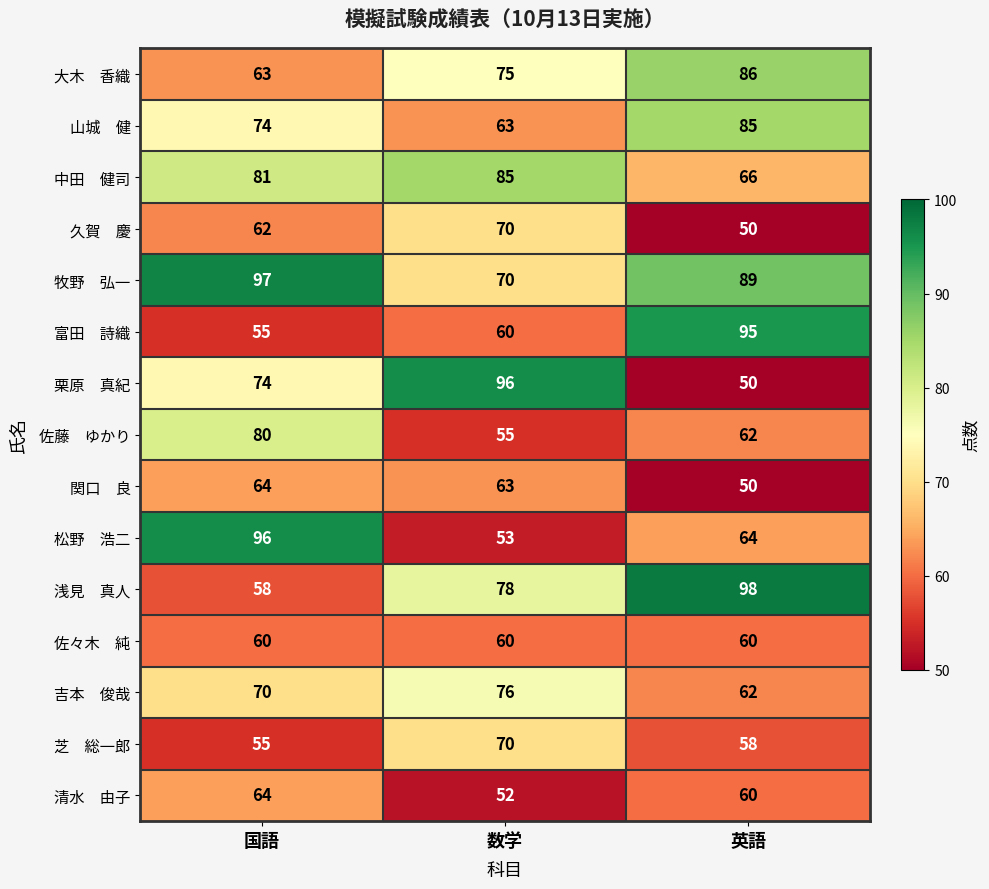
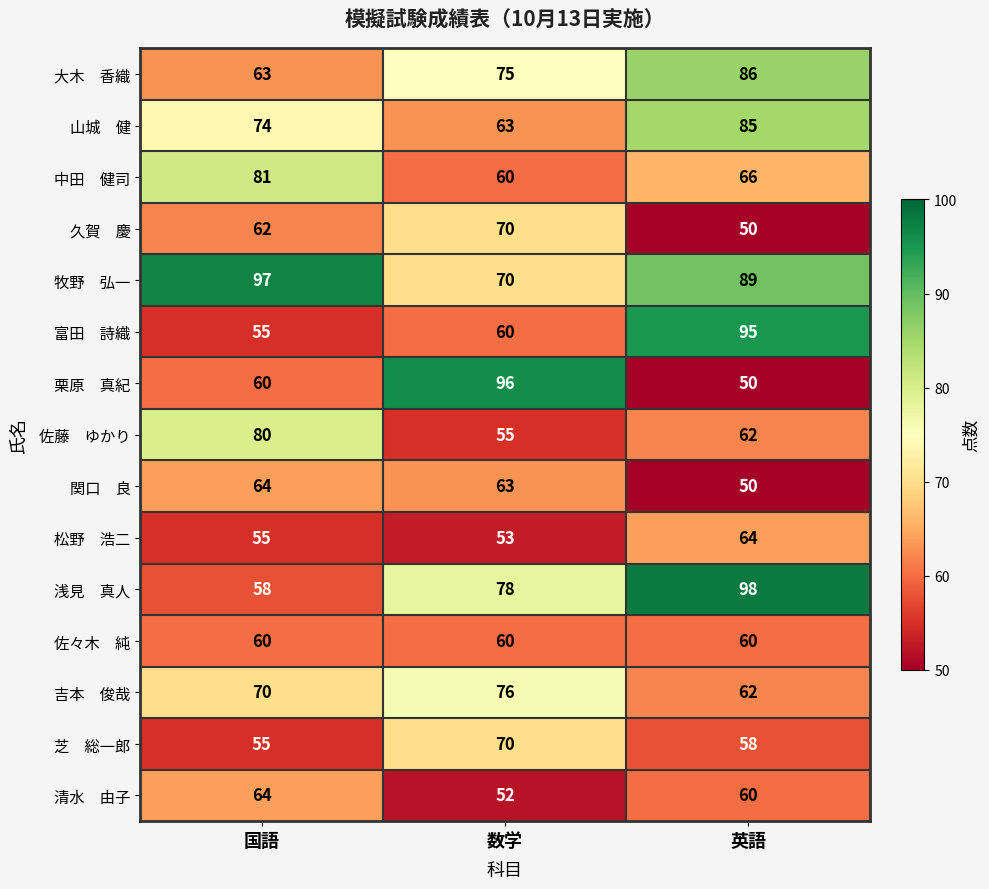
中田 健司, 数学: 85 -> 60
栗原 真紀, 国語: 74 -> 60
松野 浩二, 国語: 96 -> 55
